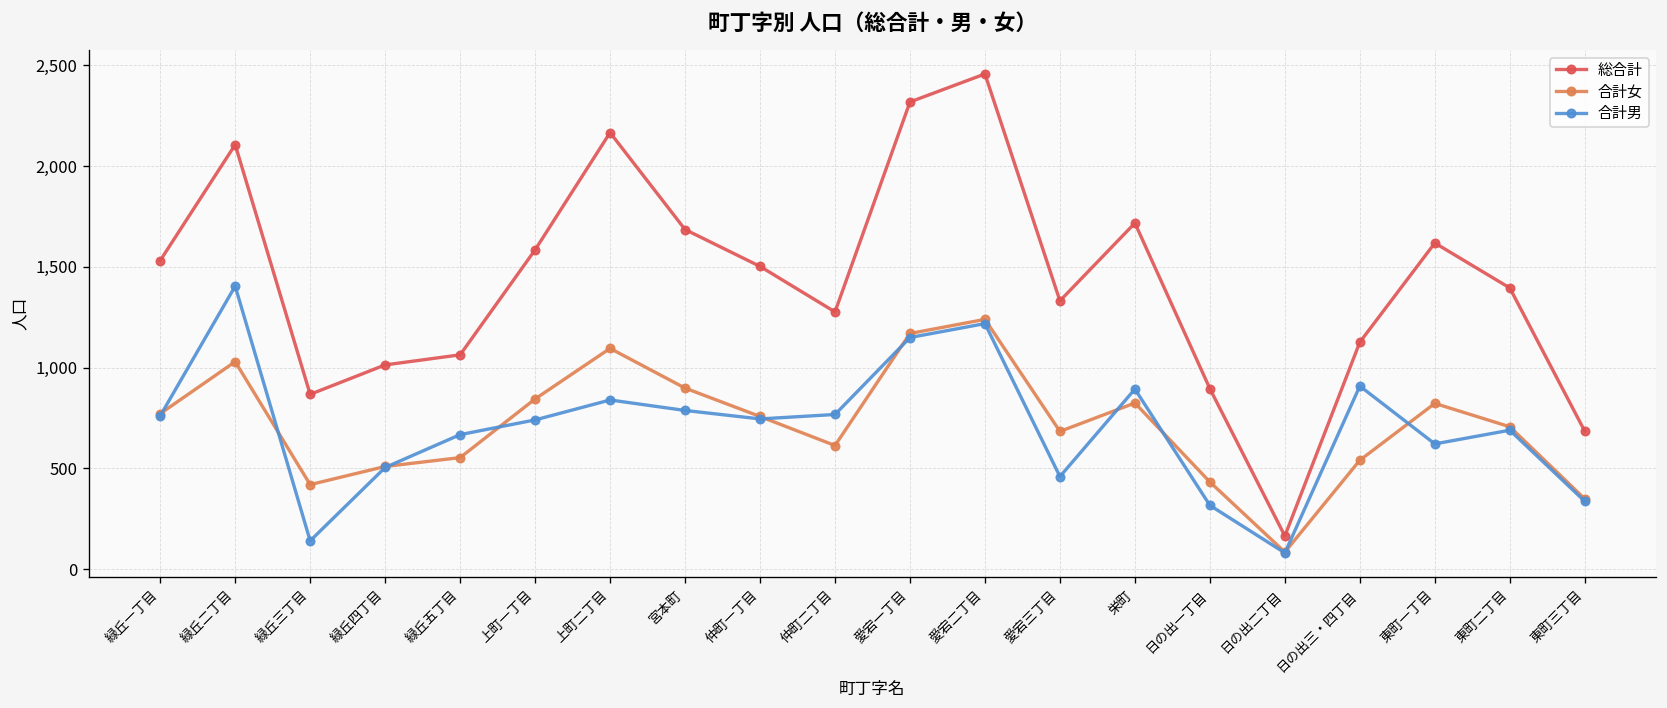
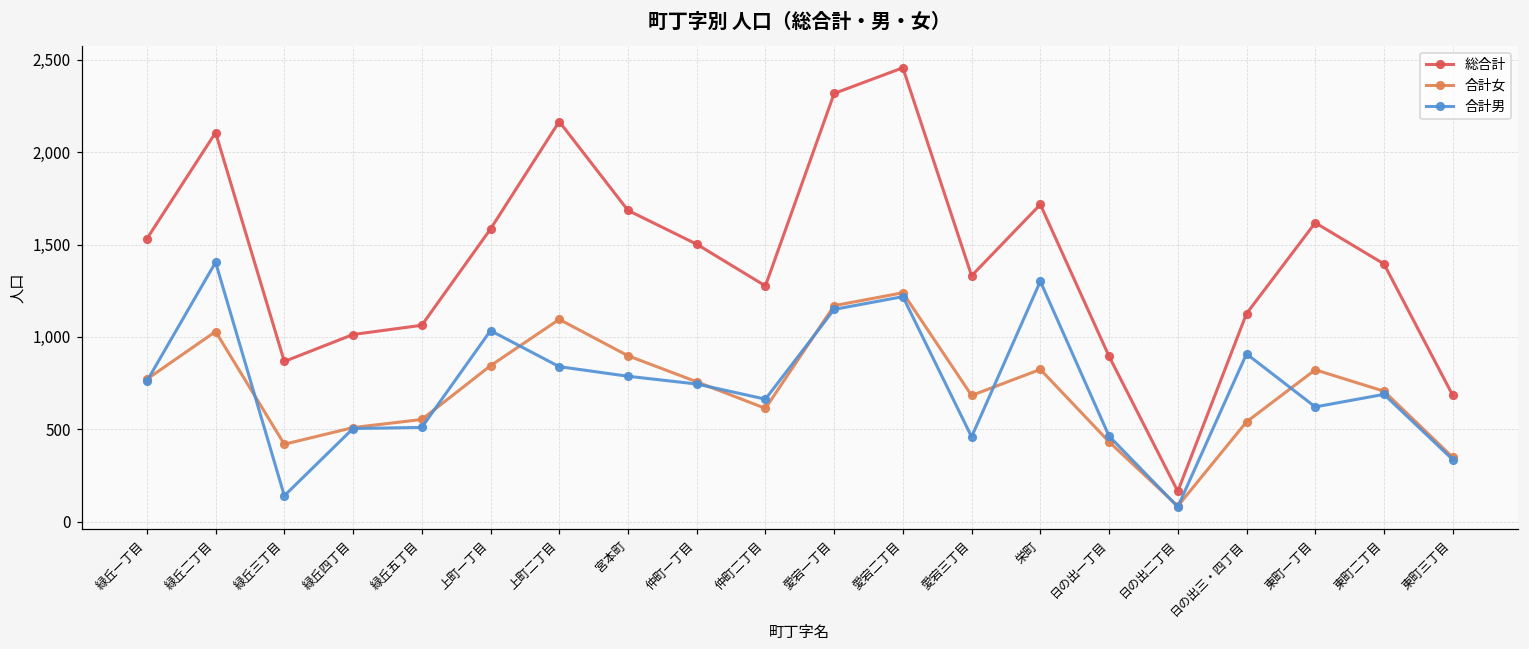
合計男, 緑丘五丁目: 670 -> 510
合計男, 上町一丁目: 740 -> 1,030
合計男, 仲町二丁目: 770 -> 660
合計男, 栄町: 890 -> 1,300
合計男, 日の出一丁目: 320 -> 460
